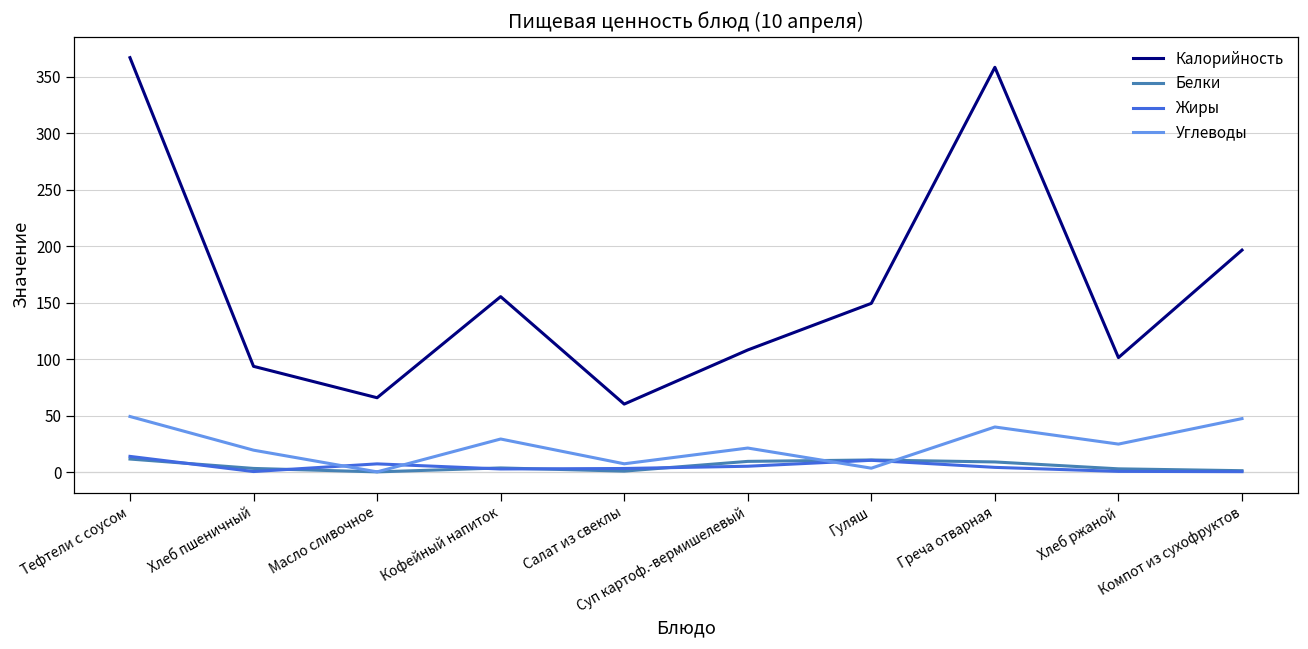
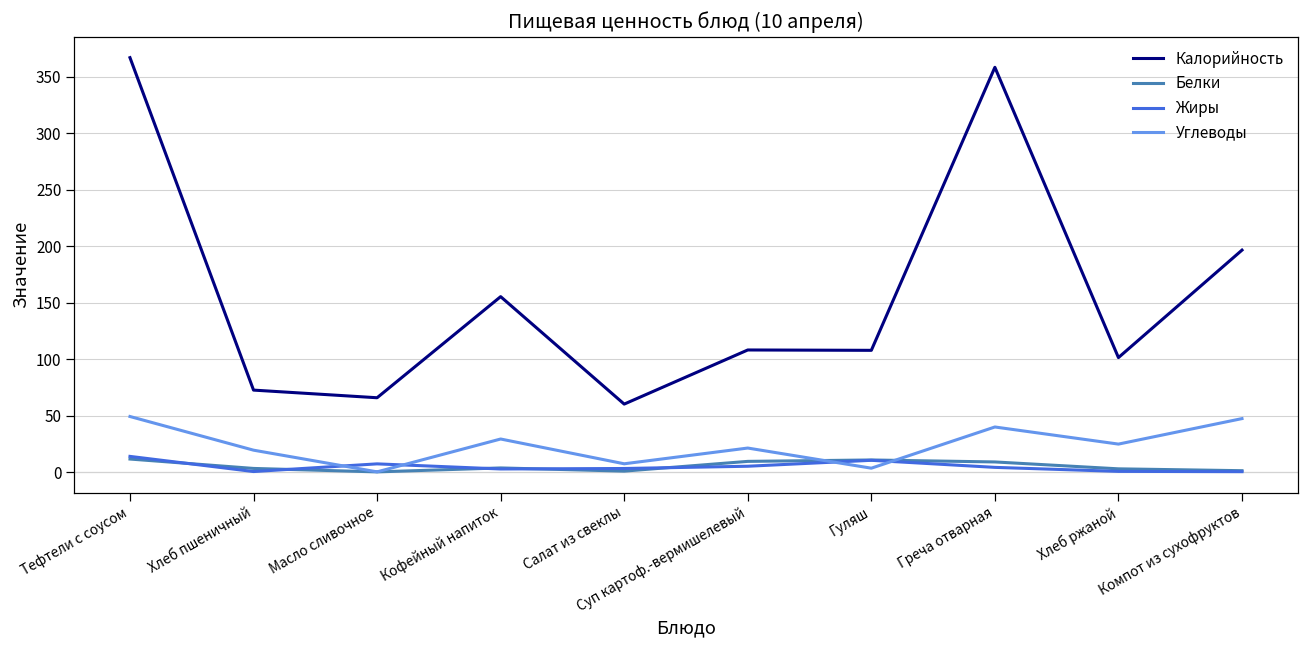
Калорийность, Хлеб пшеничный: 94 -> 72
Калорийность, Гуляш: 149 -> 108
